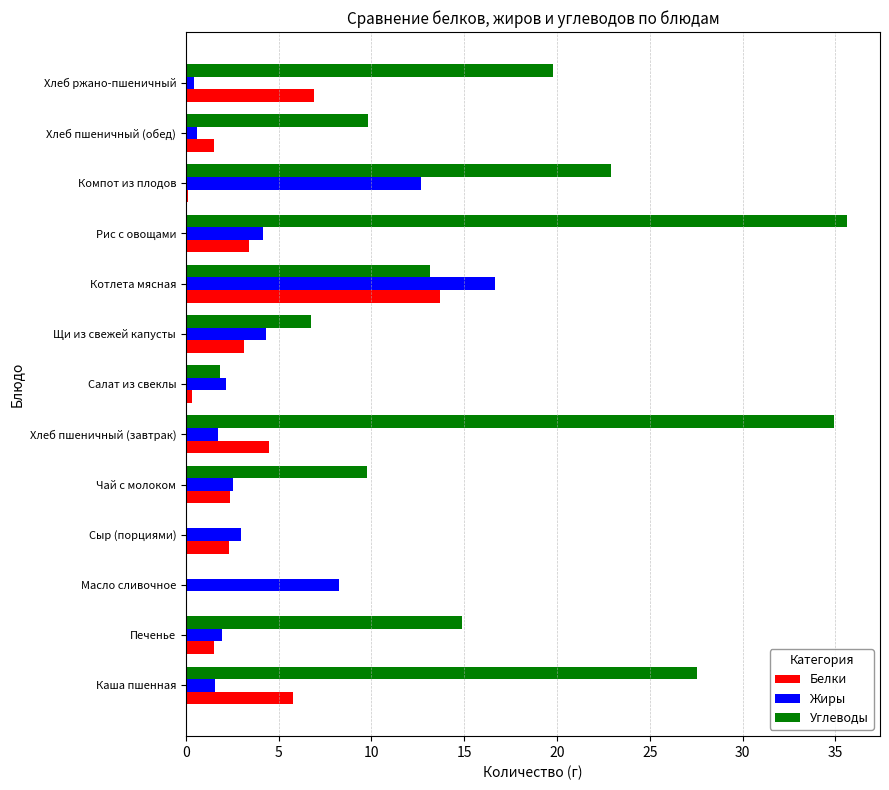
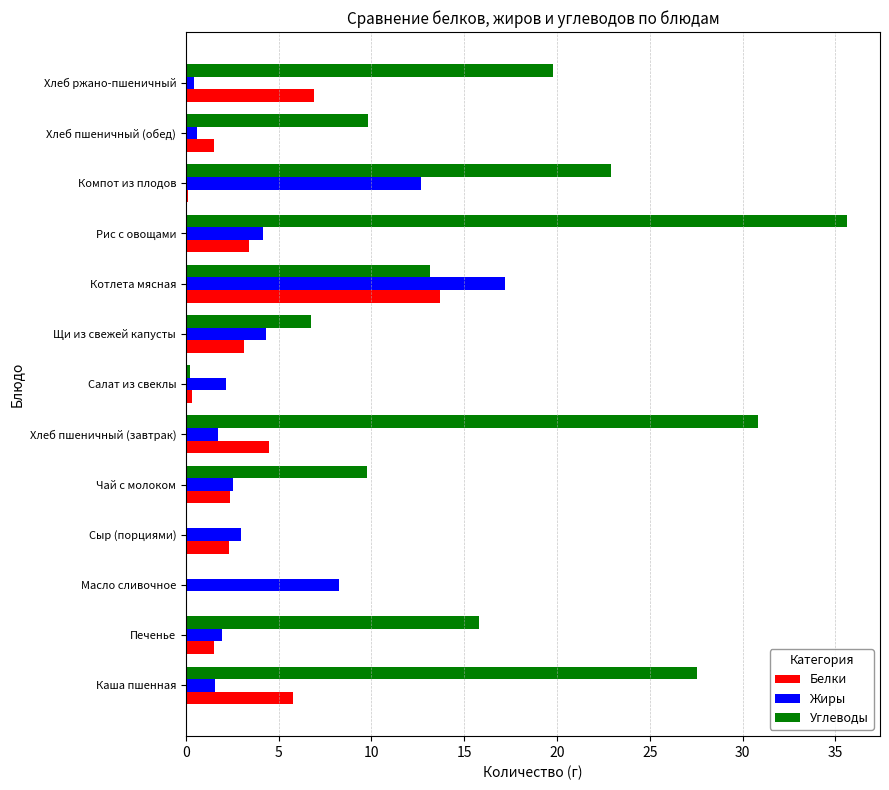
Жиры, Котлета мясная: 16.7 -> 17.2
Углеводы, Салат из свеклы: 1.8 -> 0.2
Углеводы, Хлеб пшеничный (завтрак): 34.9 -> 30.8
Углеводы, Печенье: 14.9 -> 15.8
